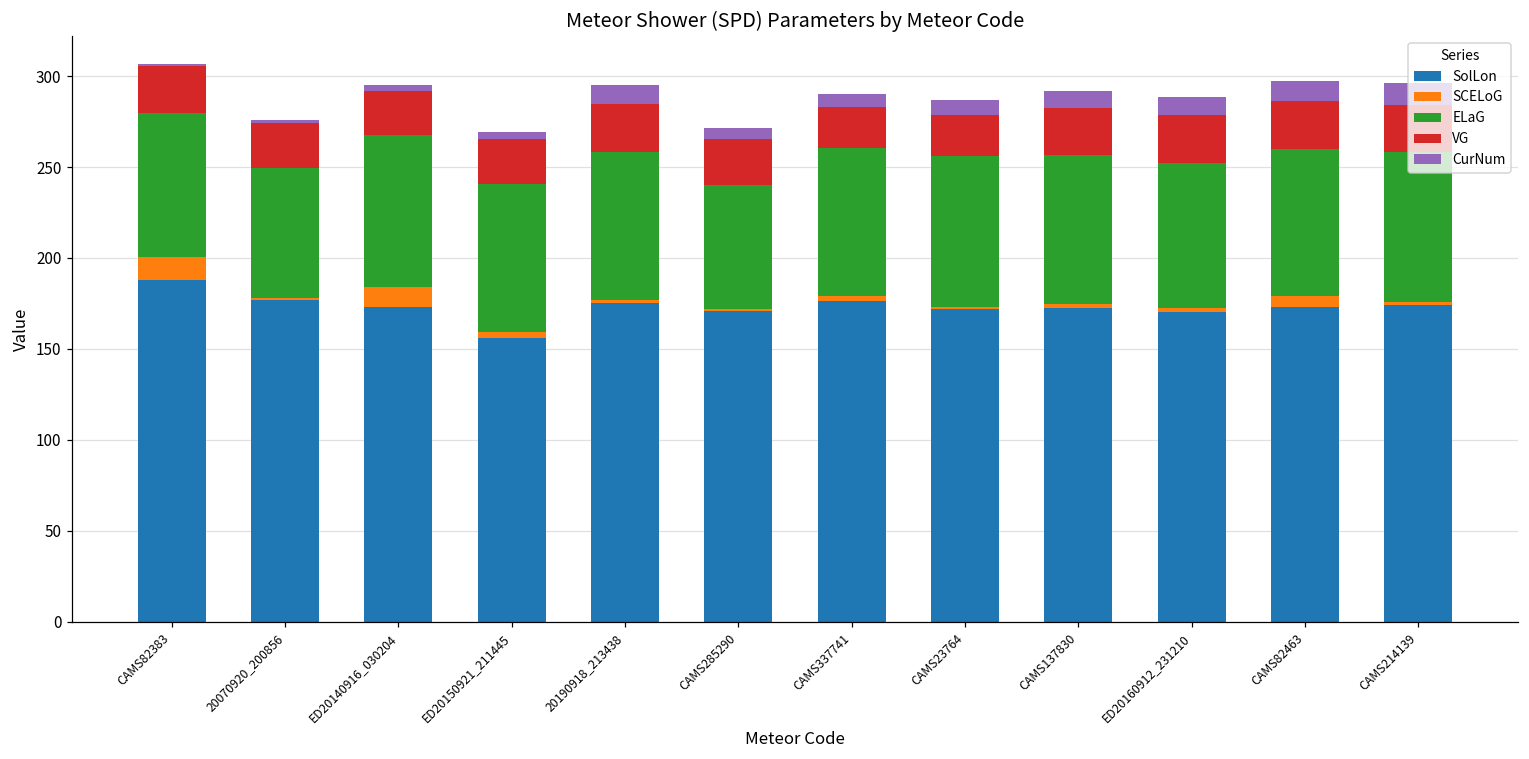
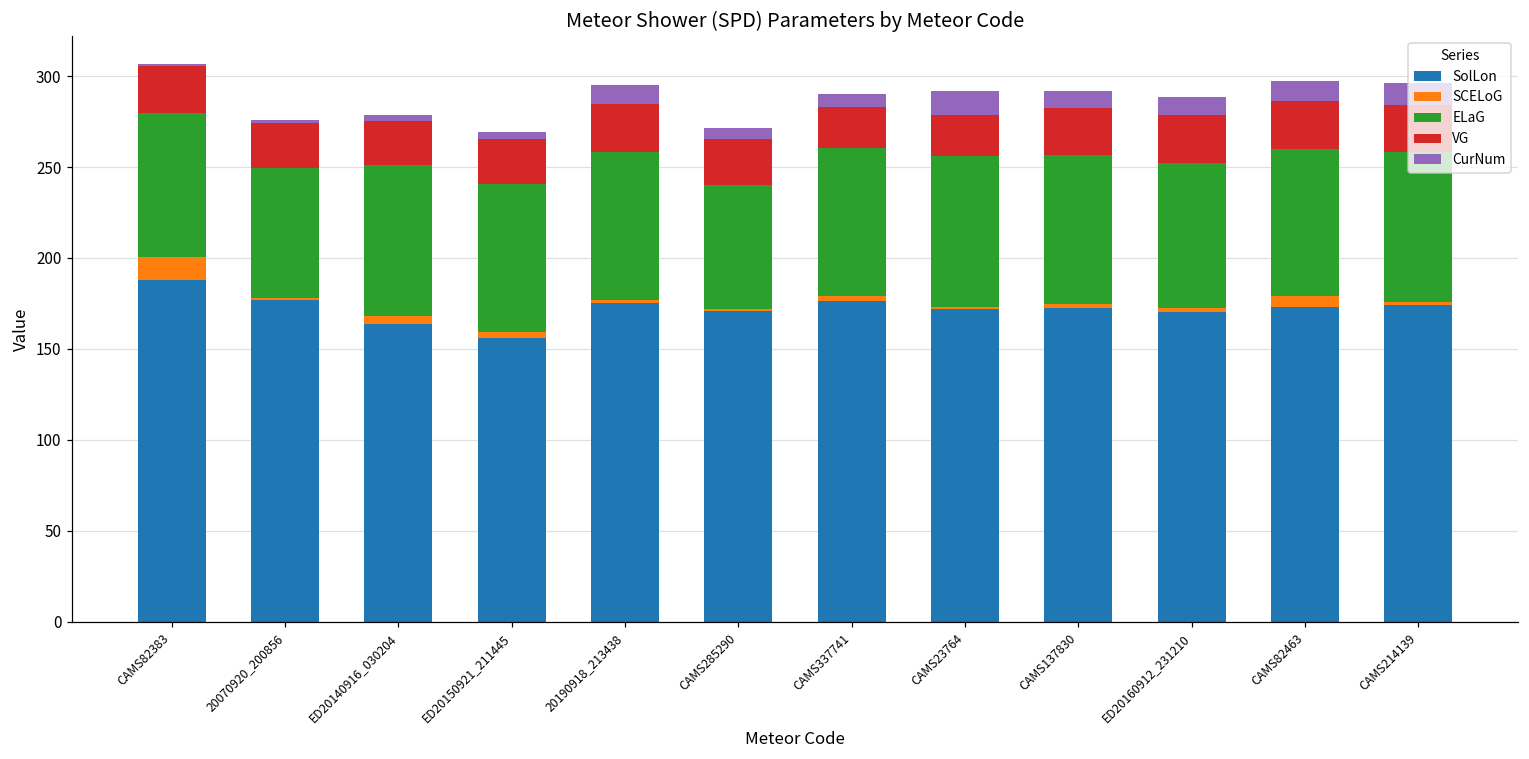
SolLon, ED20140916_030204: 173 -> 164
SCELoG, ED20140916_030204: 11 -> 4
CurNum, CAMS23764: 8 -> 13
